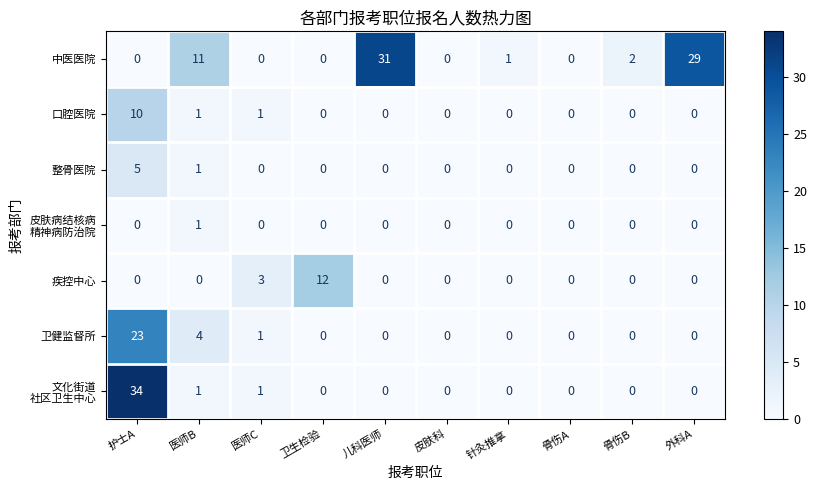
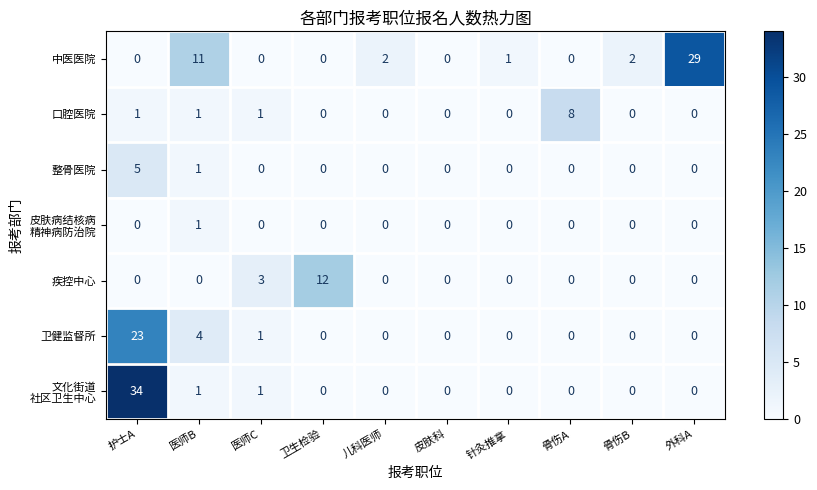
中医医院, 儿科医师: 31 -> 2
口腔医院, 护士A: 10 -> 1
口腔医院, 骨伤A: 0 -> 8
